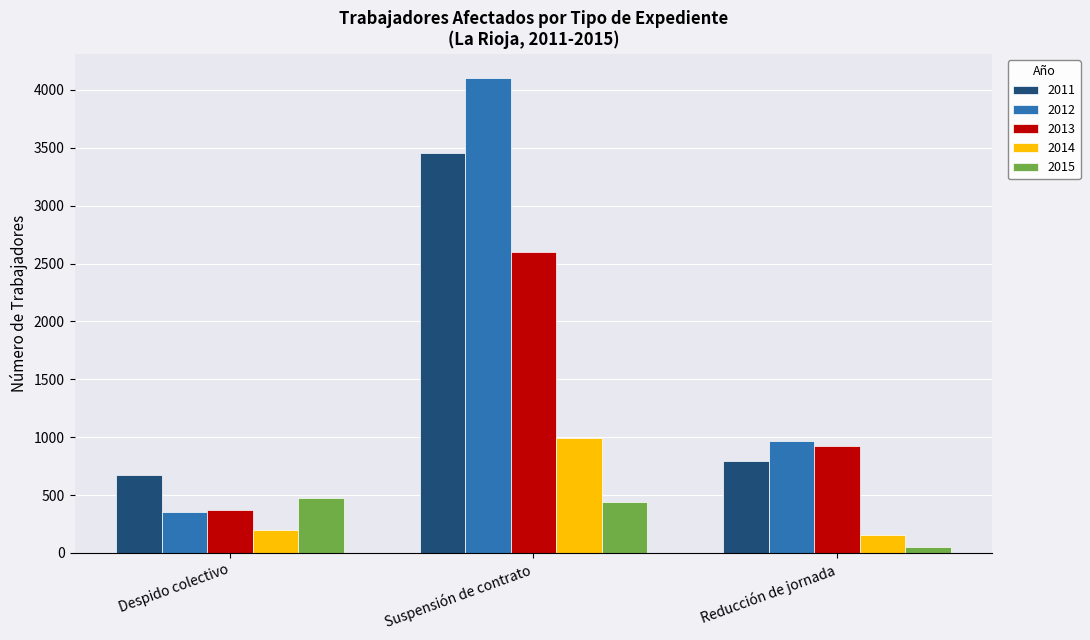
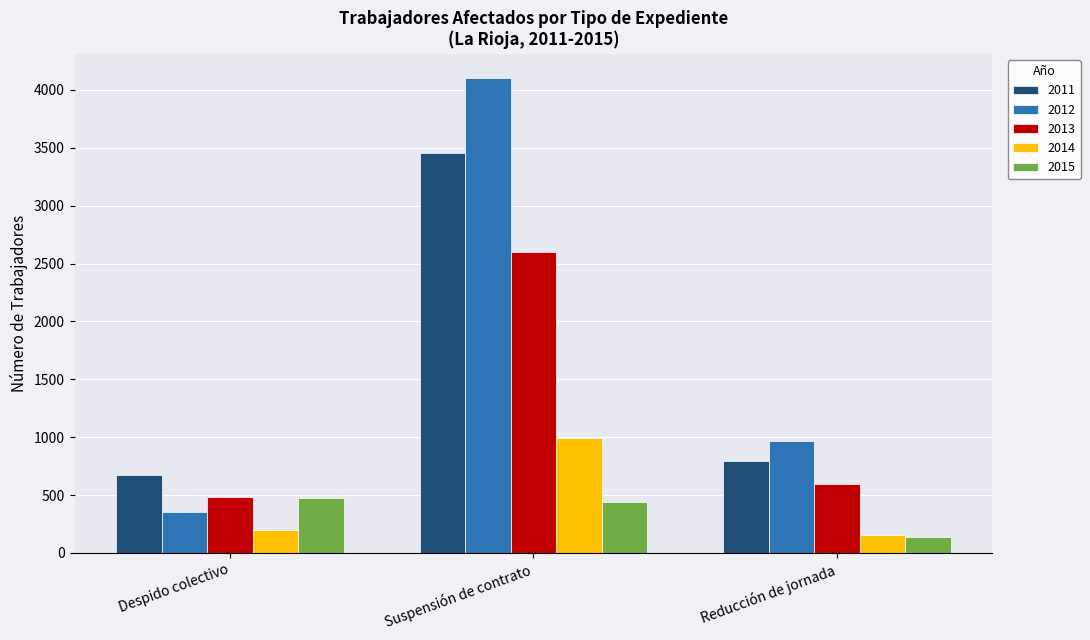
2013, Despido colectivo: 370 -> 490
2013, Reducción de jornada: 920 -> 600
2015, Reducción de jornada: 50 -> 140
